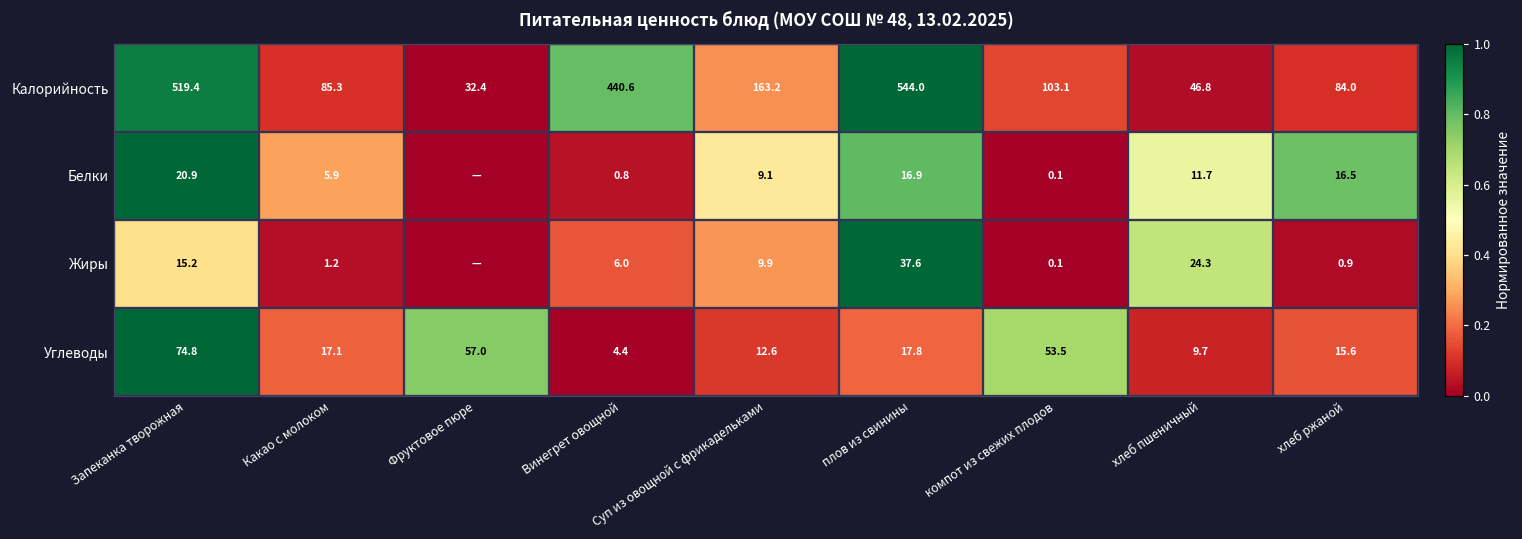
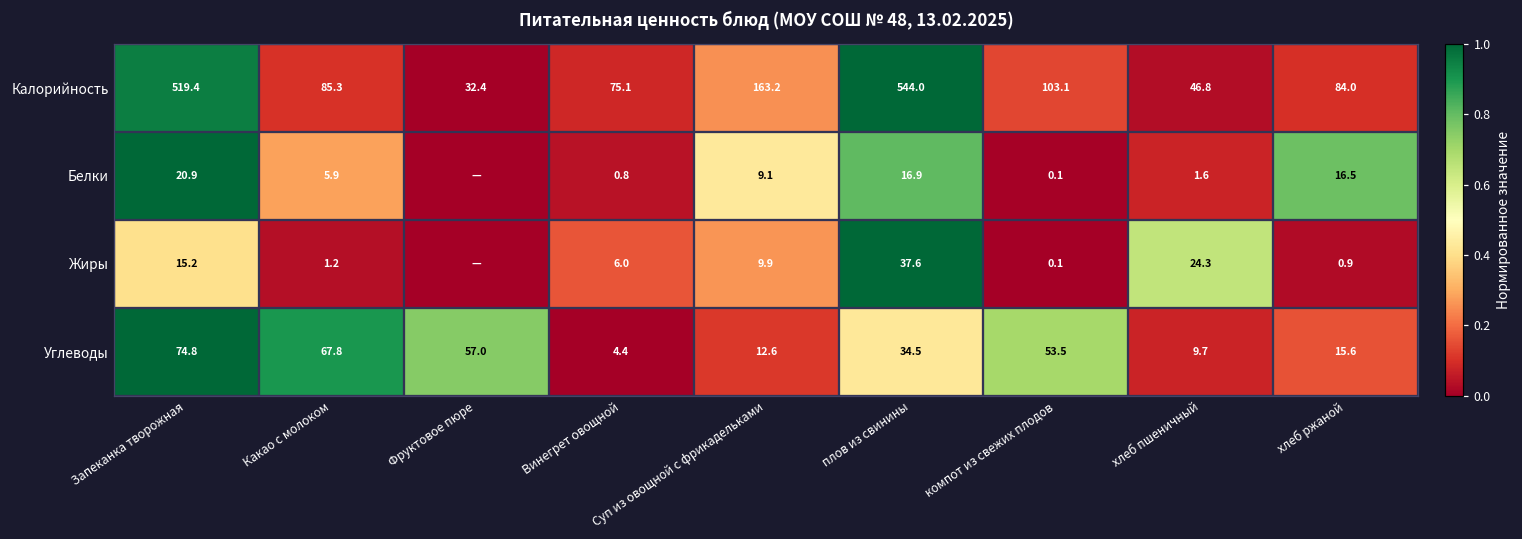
Калорийность, Винегрет овощной: 440.6 -> 75.1
Белки, хлеб пшеничный: 11.7 -> 1.6
Углеводы, Какао с молоком: 17.1 -> 67.8
Углеводы, плов из свинины: 17.8 -> 34.5
